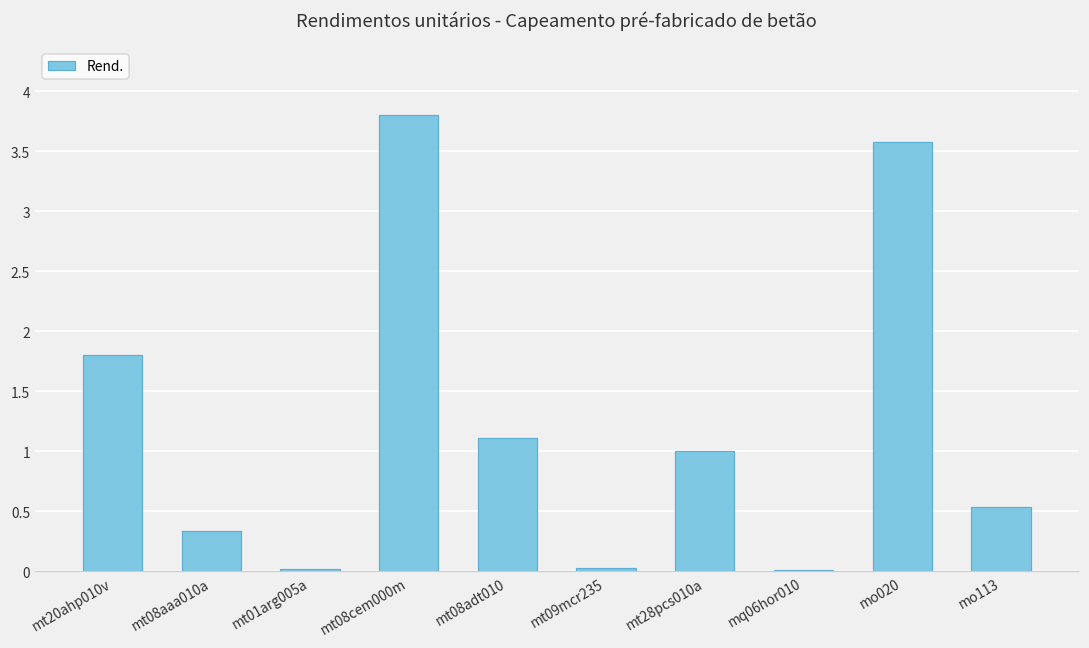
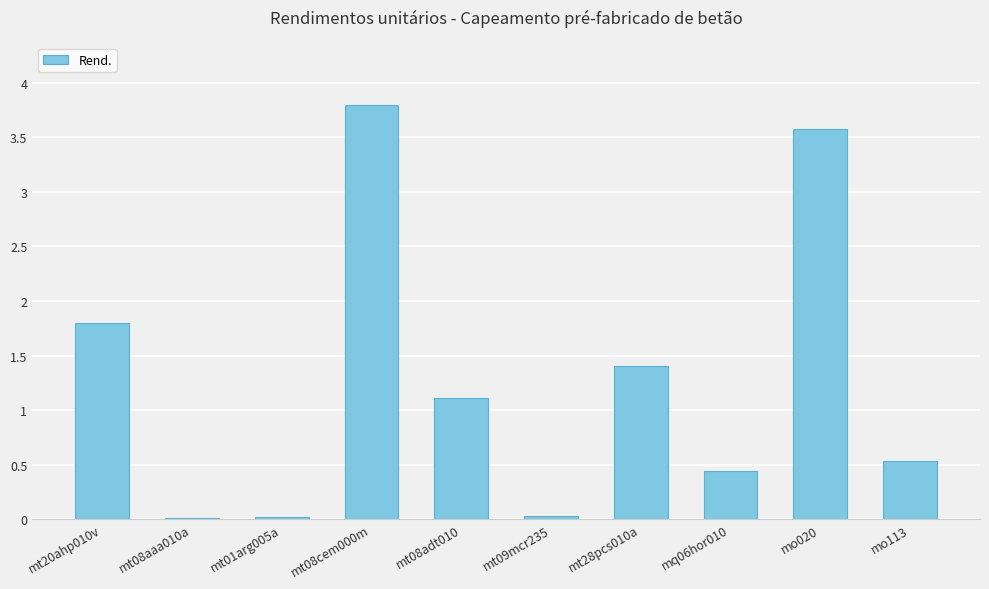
mt08aaa010a: 0.34 -> 0.01
mt28pcs010a: 1.0 -> 1.4
mq06hor010: 0.01 -> 0.44
